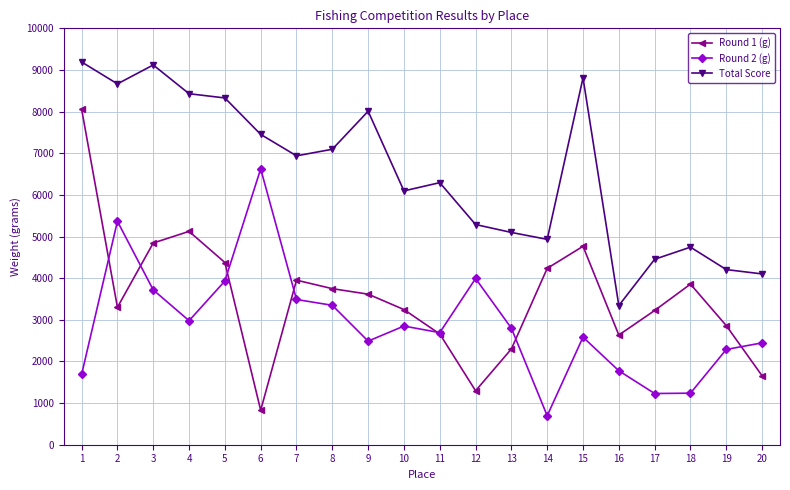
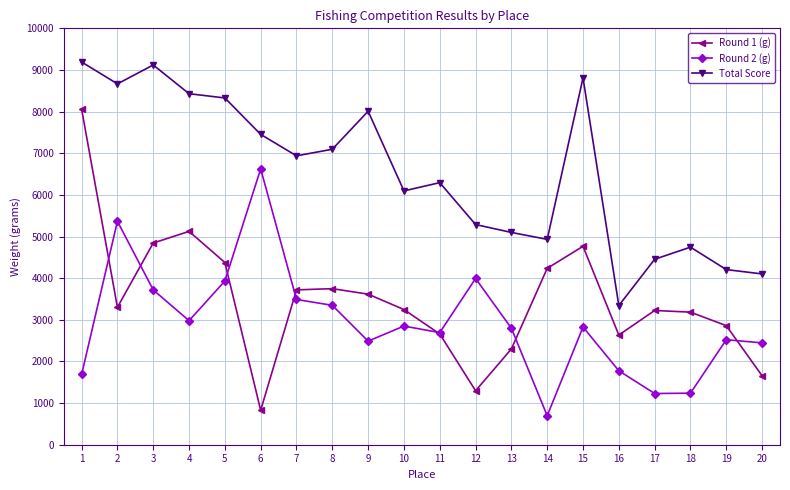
Round 1 (g), 7: 4000 -> 3700
Round 2 (g), 15: 2600 -> 2800
Round 1 (g), 18: 3900 -> 3200
Round 2 (g), 19: 2300 -> 2500
